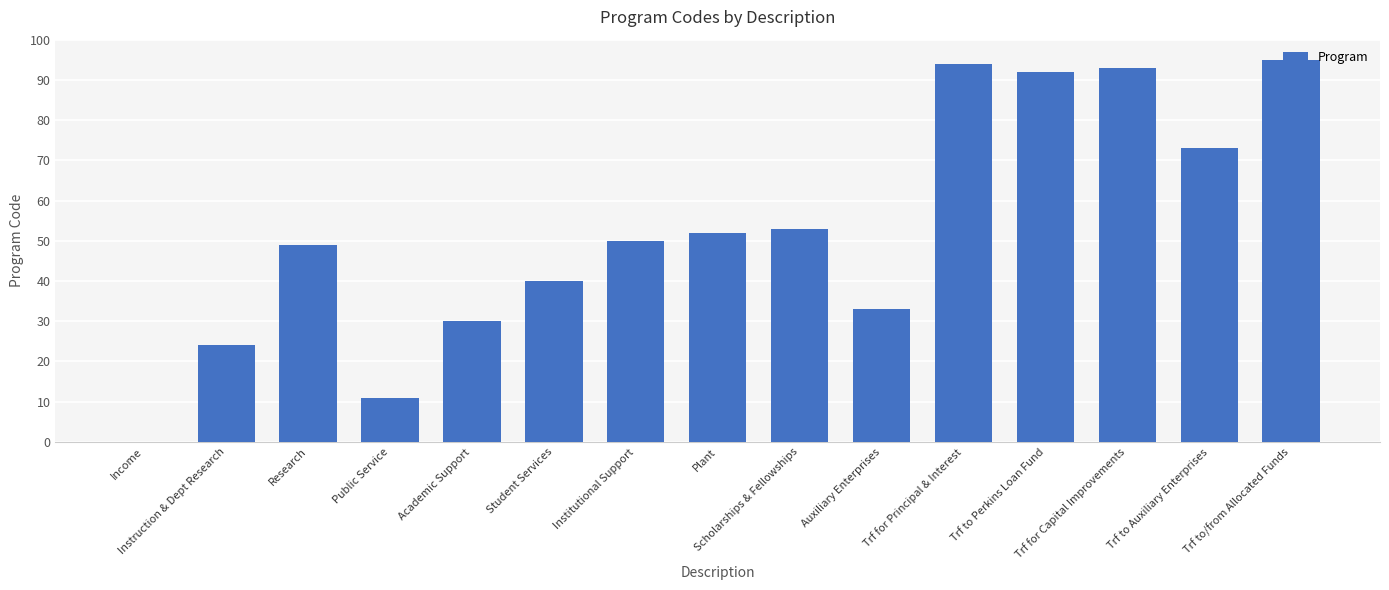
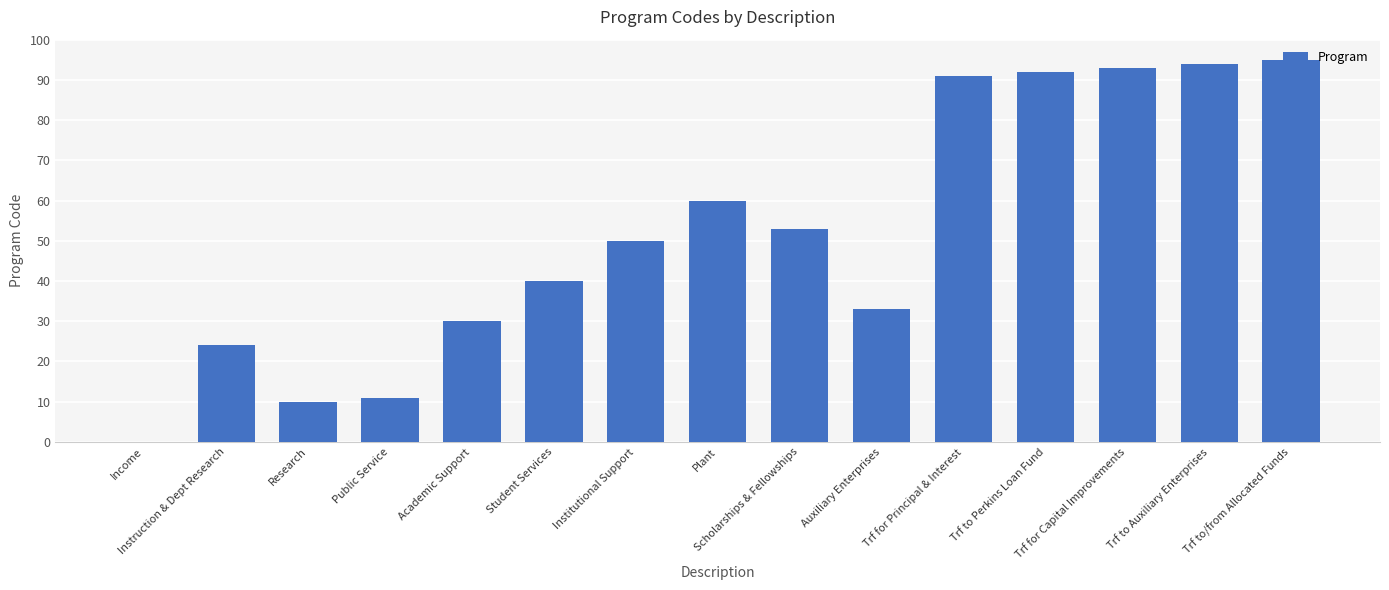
Research: 49 -> 10
Plant: 52 -> 60
Trf for Principal & Interest: 94 -> 91
Trf to Auxiliary Enterprises: 73 -> 94
